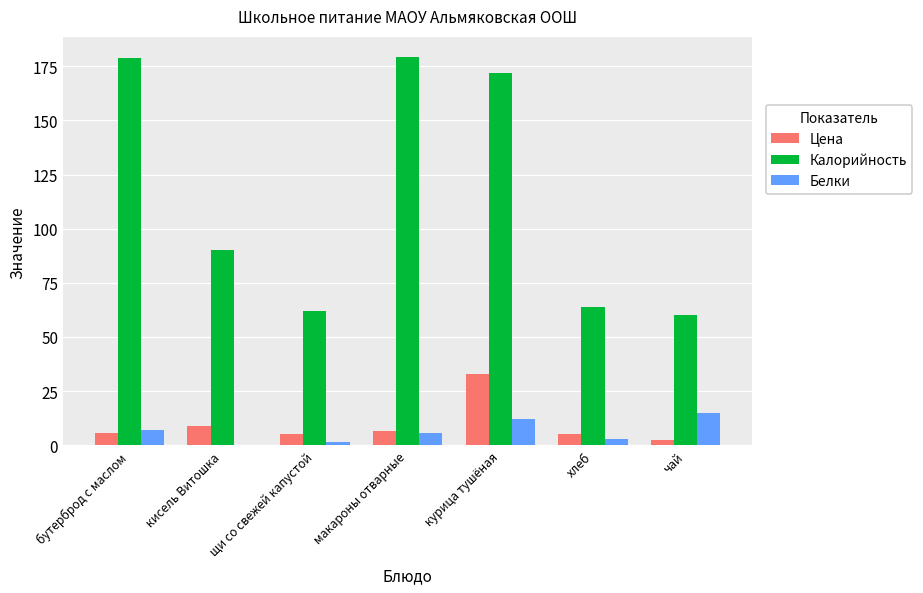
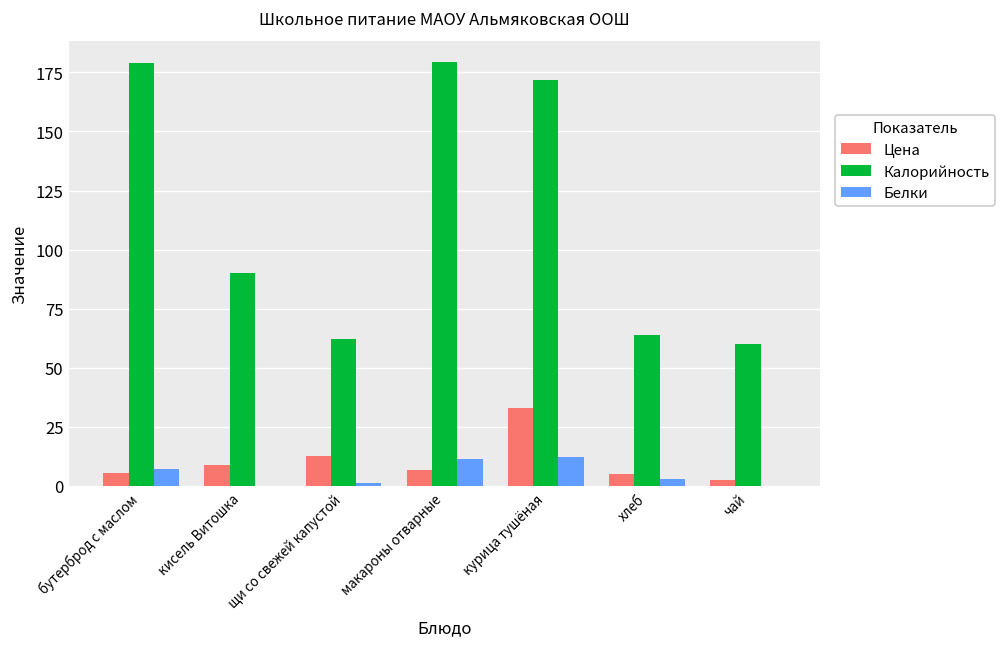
Цена, щи со свежей капустой: 5 -> 12
Белки, макароны отварные: 5 -> 11
Белки, чай: 15 -> 0
